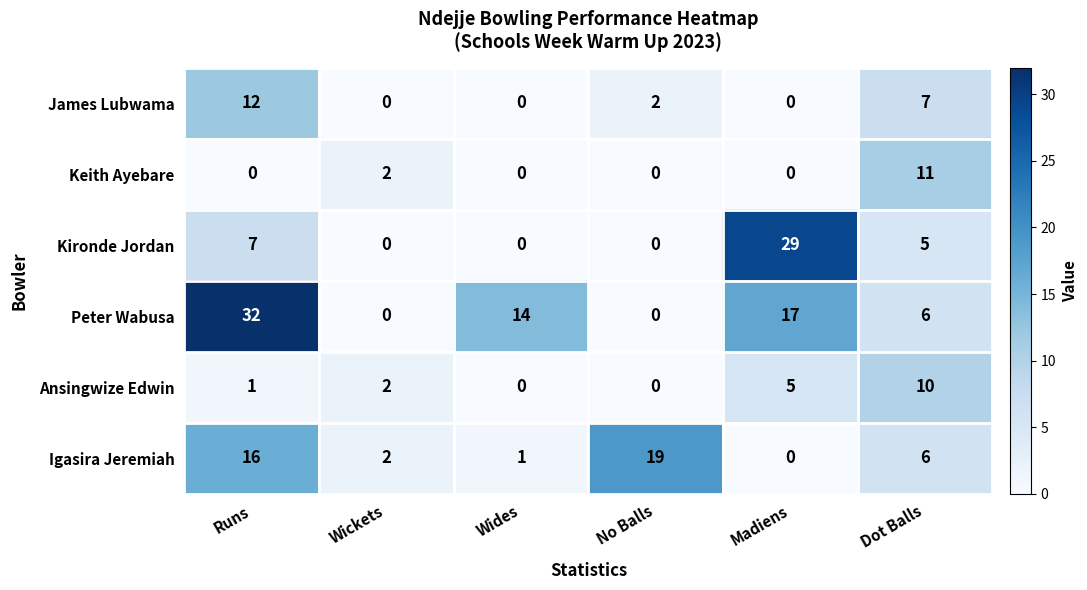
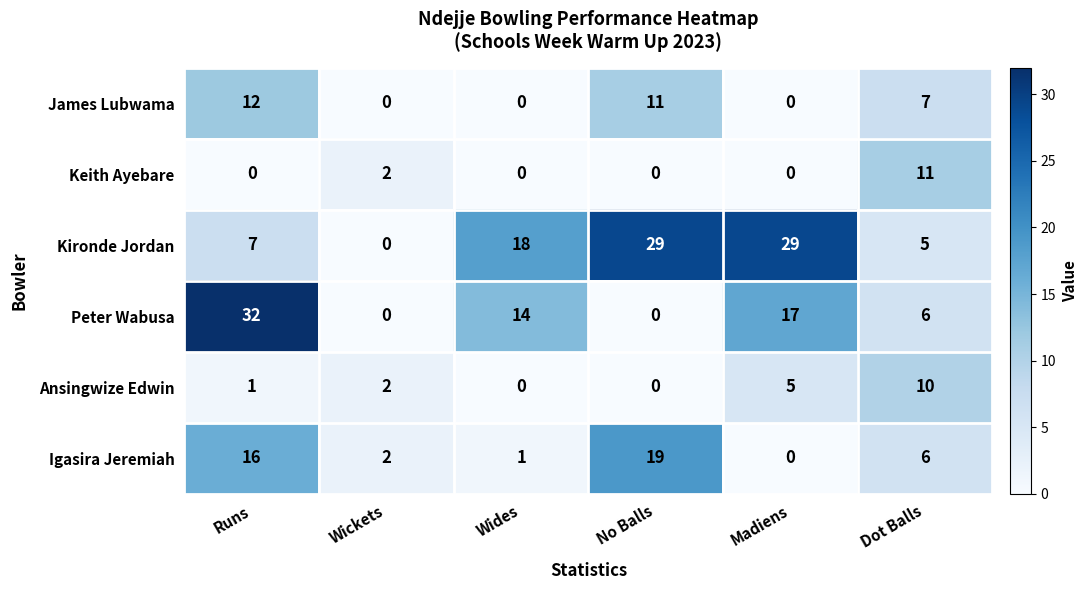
James Lubwama, No Balls: 2 -> 11
Kironde Jordan, Wides: 0 -> 18
Kironde Jordan, No Balls: 0 -> 29
